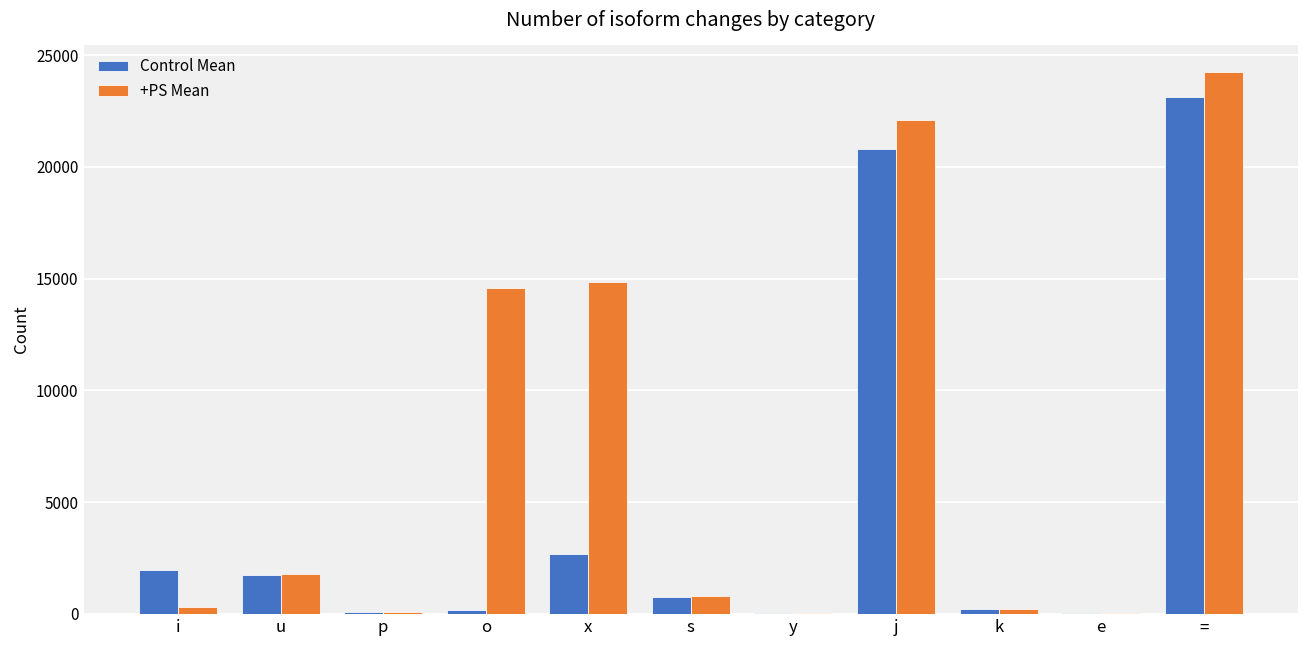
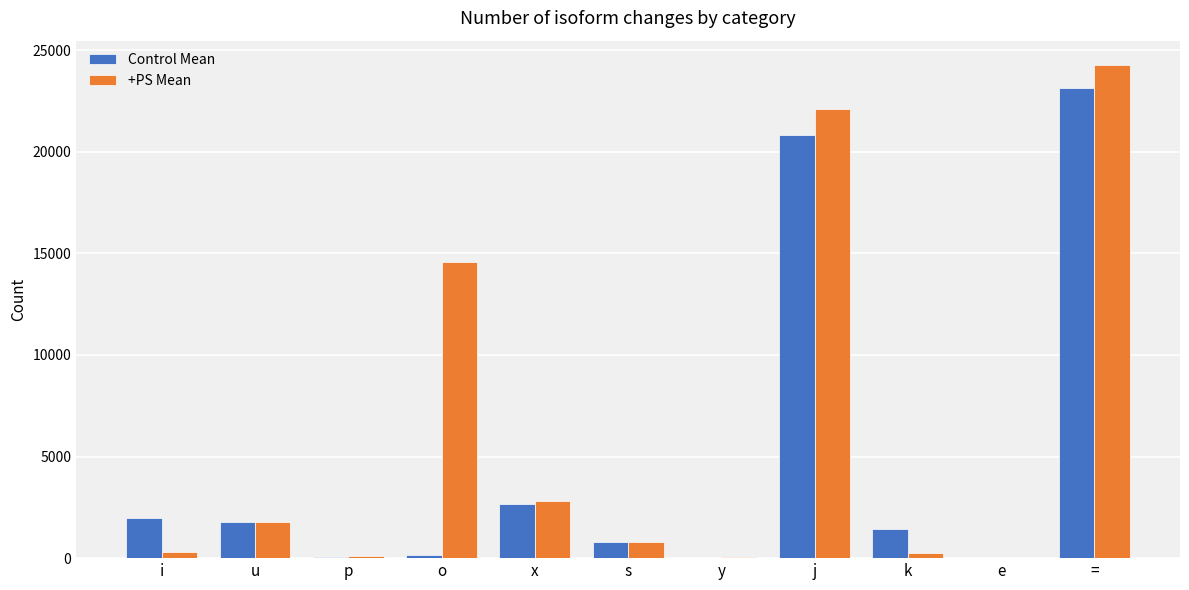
+PS Mean, x: 14900 -> 2800
Control Mean, k: 200 -> 1400
